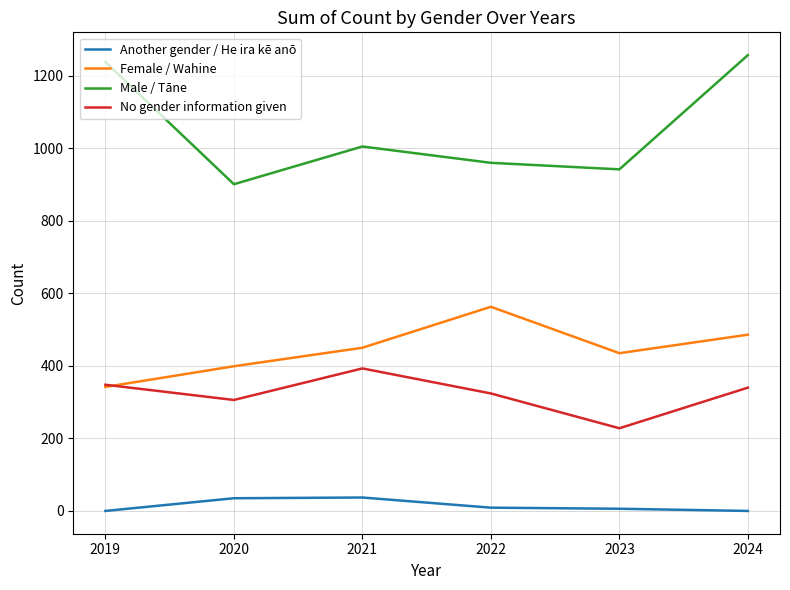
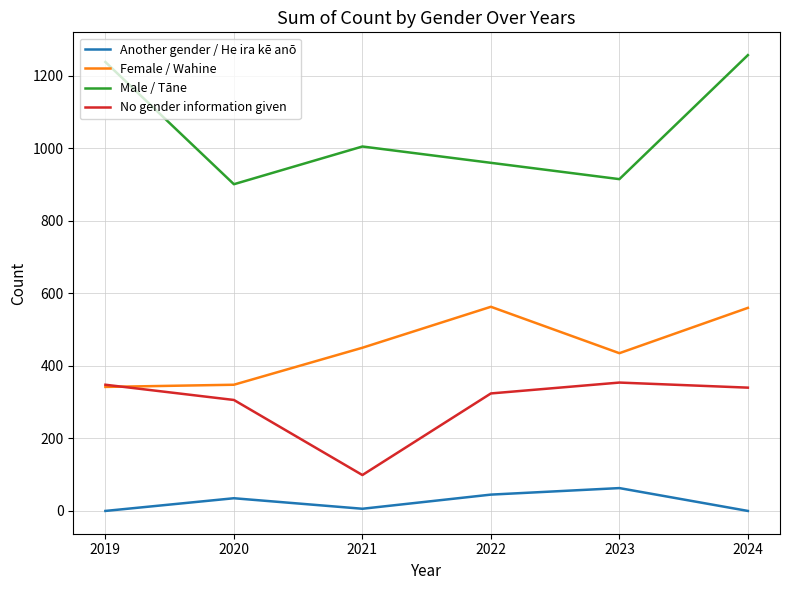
Female / Wahine, 2020: 400 -> 350
Another gender / He ira kē anō, 2021: 40 -> 10
No gender information given, 2021: 390 -> 100
Another gender / He ira kē anō, 2022: 10 -> 50
Another gender / He ira kē anō, 2023: 10 -> 60
Male / Tāne, 2023: 940 -> 920
No gender information given, 2023: 230 -> 350
Female / Wahine, 2024: 490 -> 560
